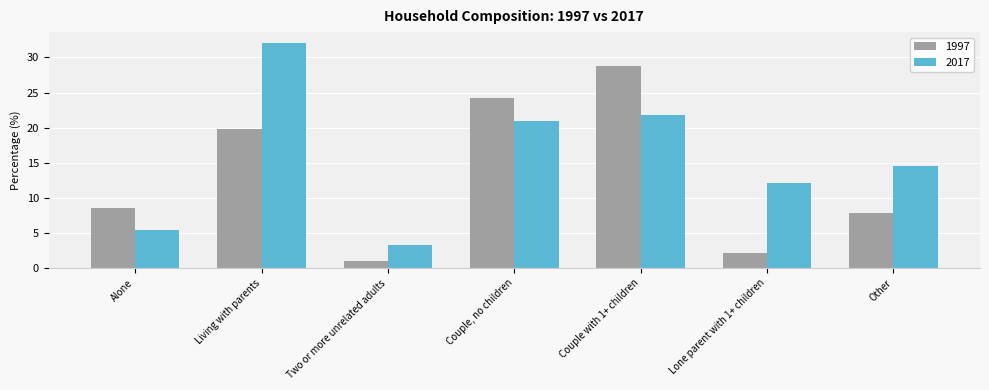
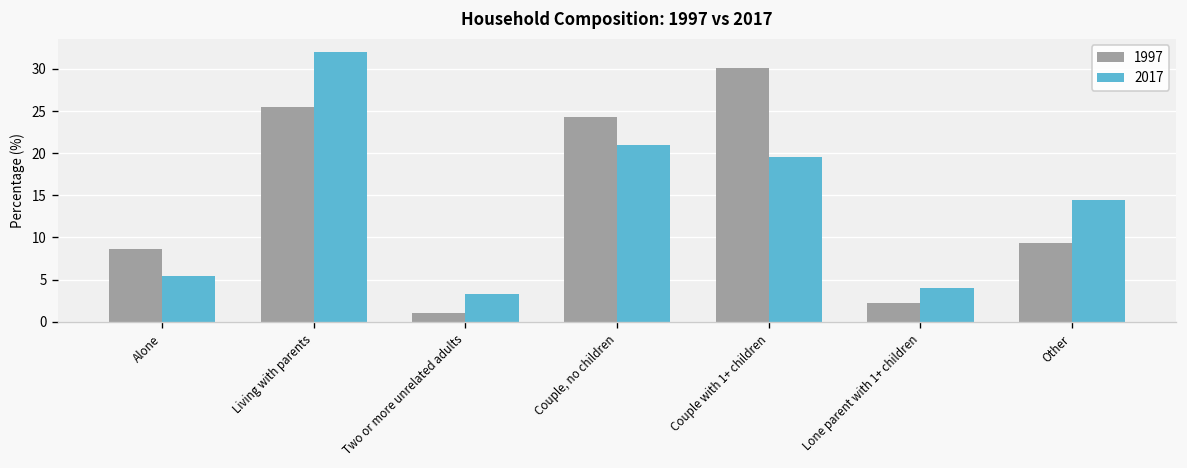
1997, Living with parents: 20 -> 26
1997, Couple with 1+ children: 29 -> 30
2017, Couple with 1+ children: 22 -> 20
2017, Lone parent with 1+ children: 12 -> 4
1997, Other: 8 -> 9
